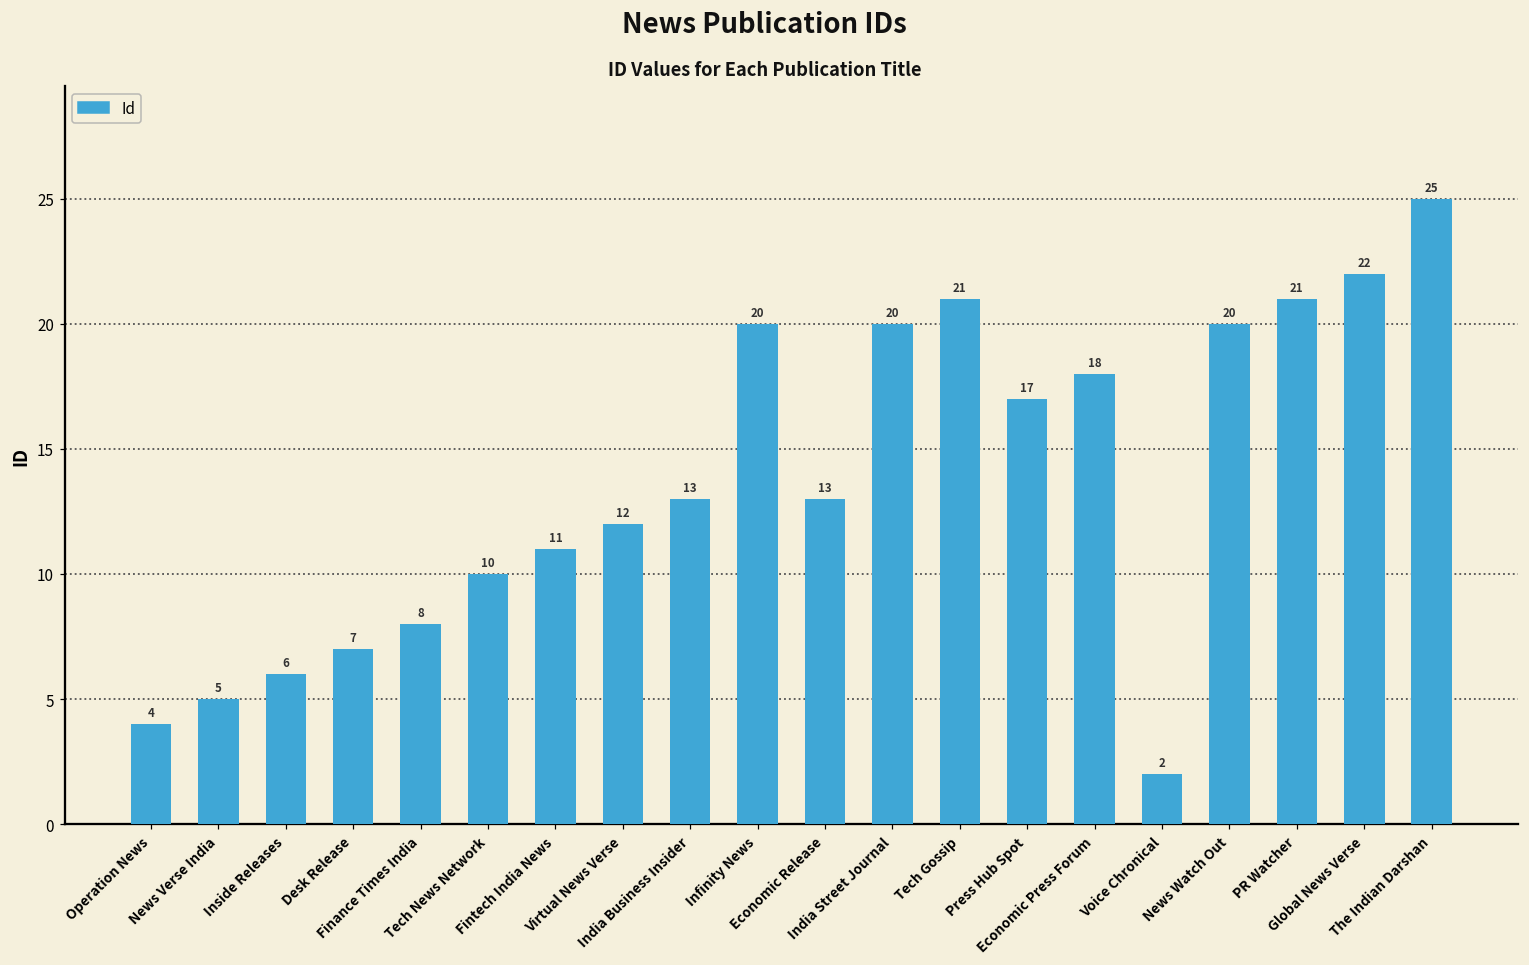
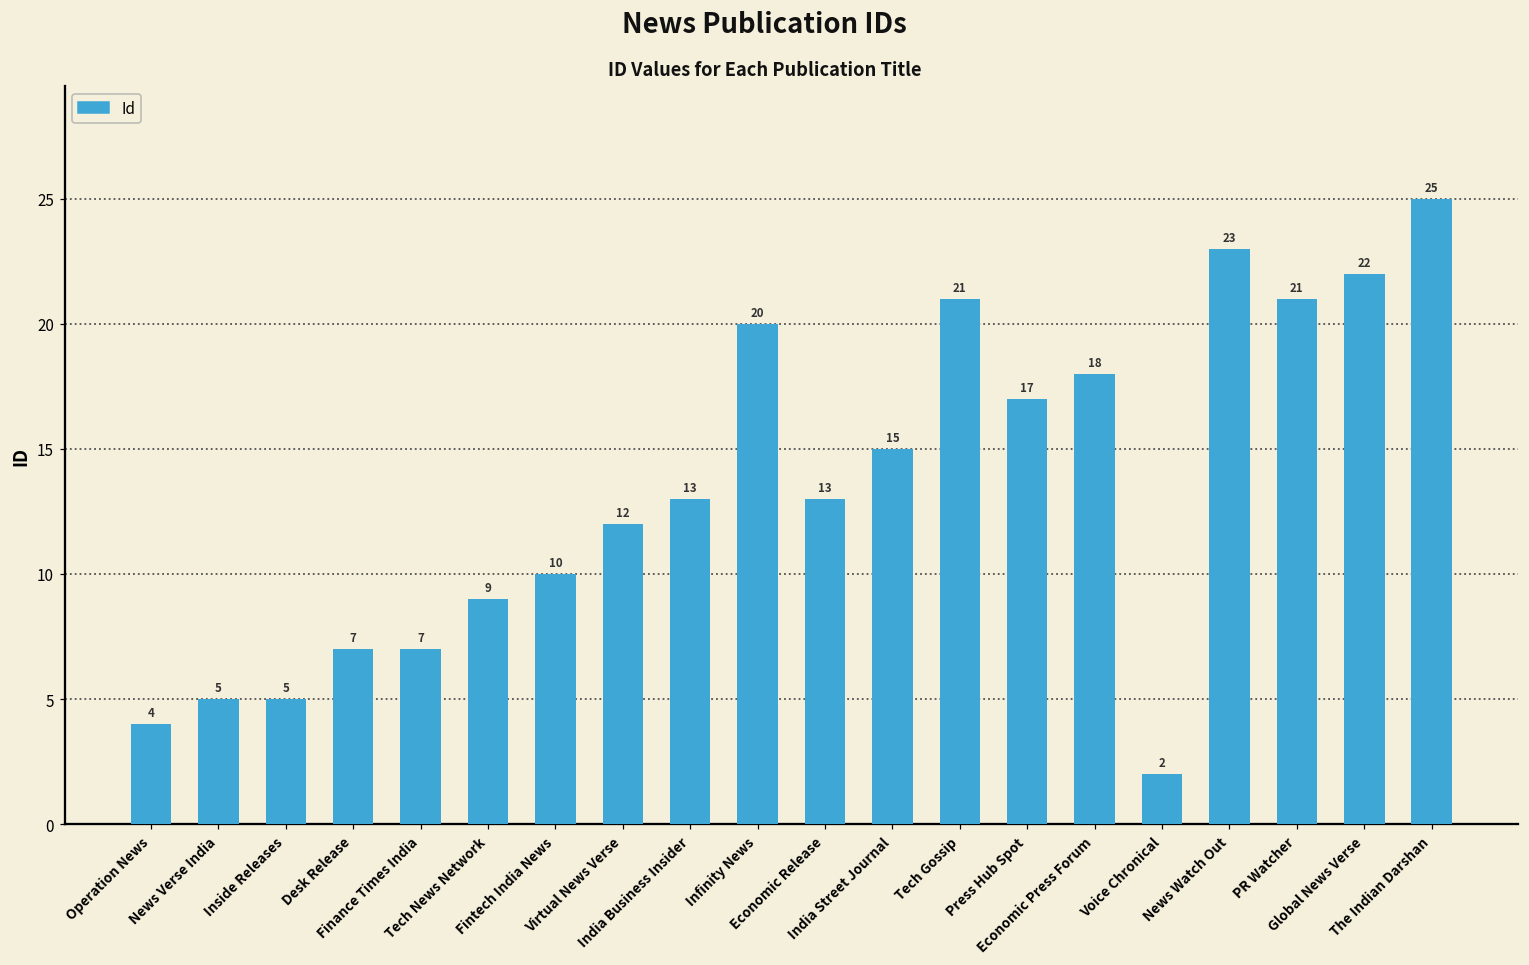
Inside Releases: 6 -> 5
Finance Times India: 8 -> 7
Tech News Network: 10 -> 9
Fintech India News: 11 -> 10
India Street Journal: 20 -> 15
News Watch Out: 20 -> 23
